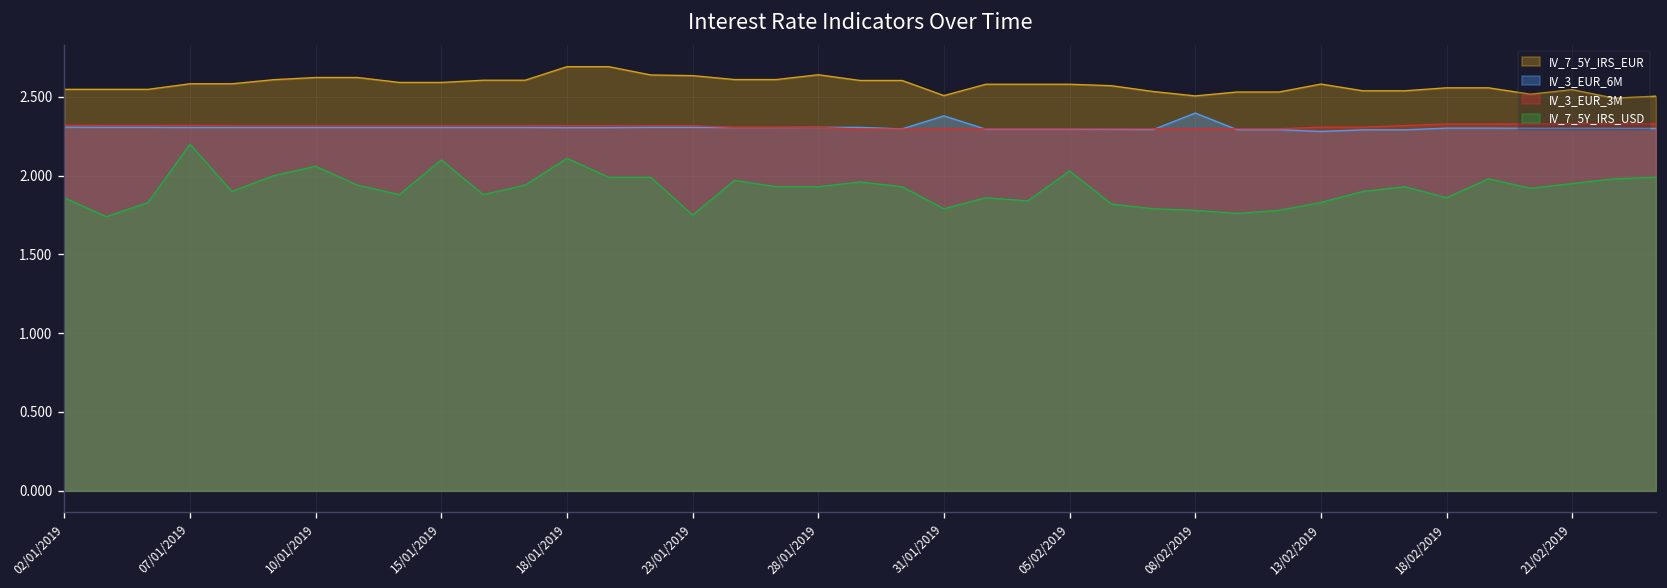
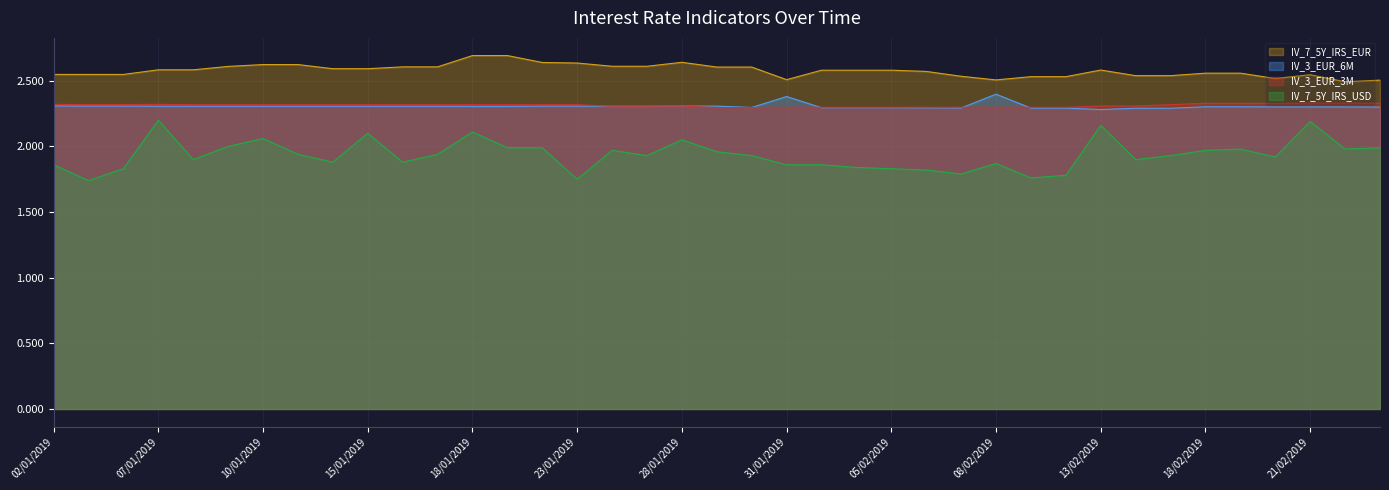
IV_7_5Y_IRS_USD, 28/01/2019: 1.93 -> 2.05
IV_7_5Y_IRS_USD, 31/01/2019: 1.79 -> 1.86
IV_7_5Y_IRS_USD, 05/02/2019: 2.03 -> 1.83
IV_7_5Y_IRS_USD, 08/02/2019: 1.78 -> 1.87
IV_7_5Y_IRS_USD, 13/02/2019: 1.83 -> 2.16
IV_7_5Y_IRS_USD, 18/02/2019: 1.86 -> 1.97
IV_7_5Y_IRS_USD, 21/02/2019: 1.95 -> 2.19
